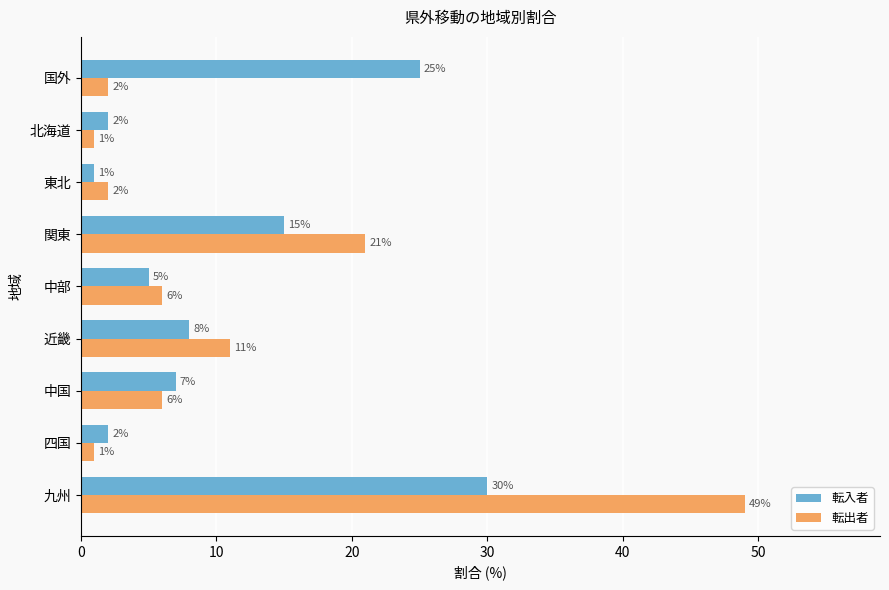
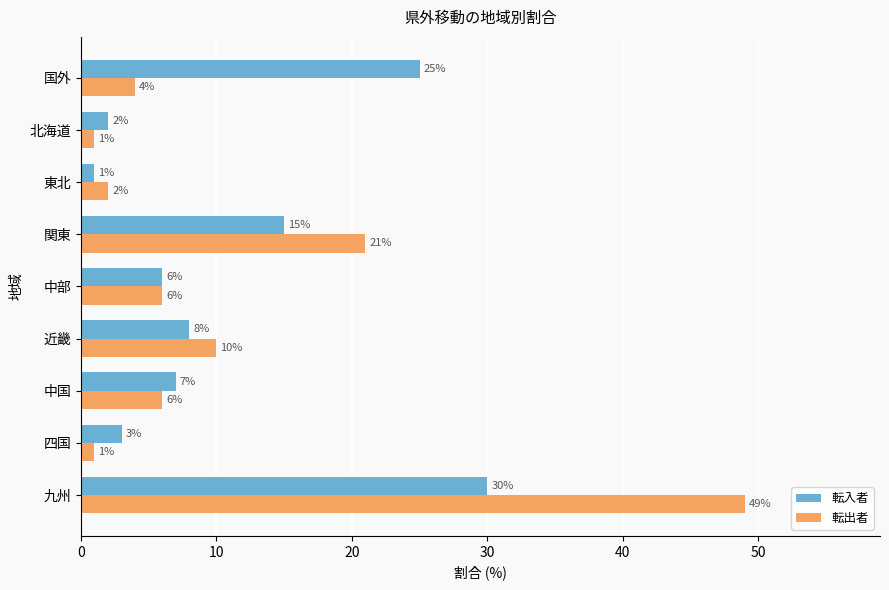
転出者, 国外: 2% -> 4%
転入者, 中部: 5% -> 6%
転出者, 近畿: 11% -> 10%
転入者, 四国: 2% -> 3%
